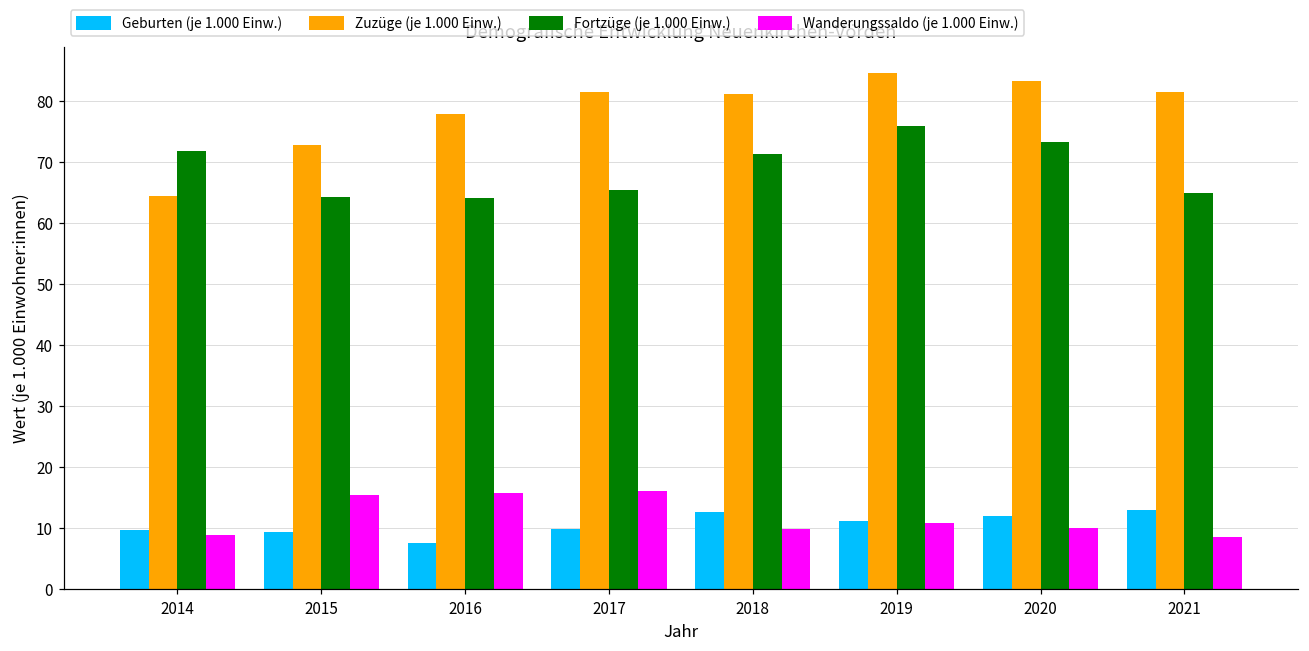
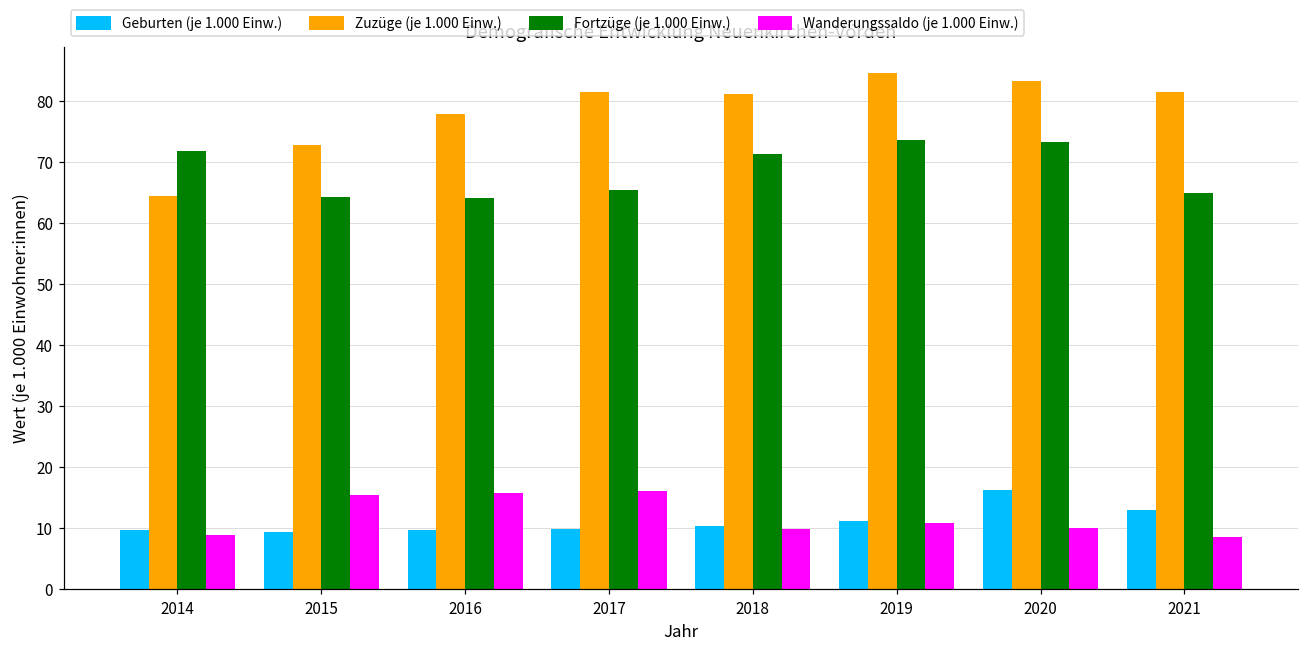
Geburten (je 1.000 Einw.), 2016: 8 -> 10
Geburten (je 1.000 Einw.), 2018: 13 -> 10
Fortzüge (je 1.000 Einw.), 2019: 76 -> 74
Geburten (je 1.000 Einw.), 2020: 12 -> 16
